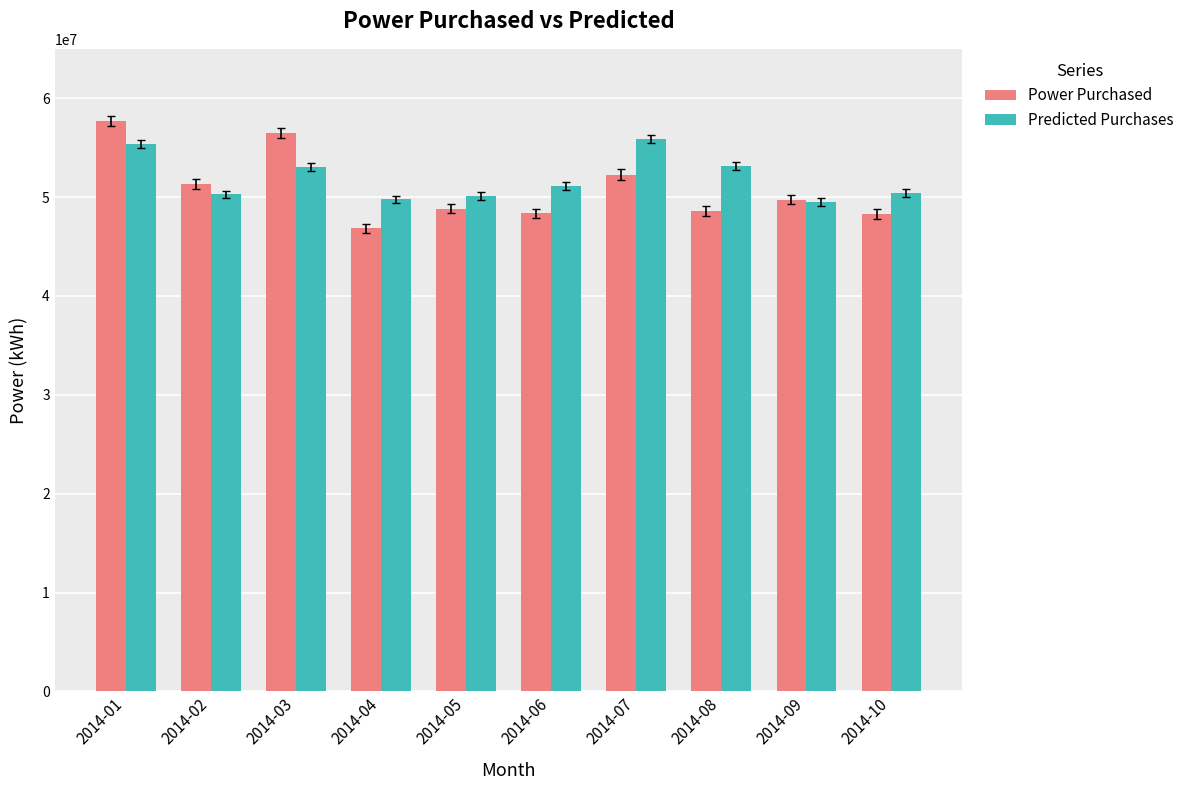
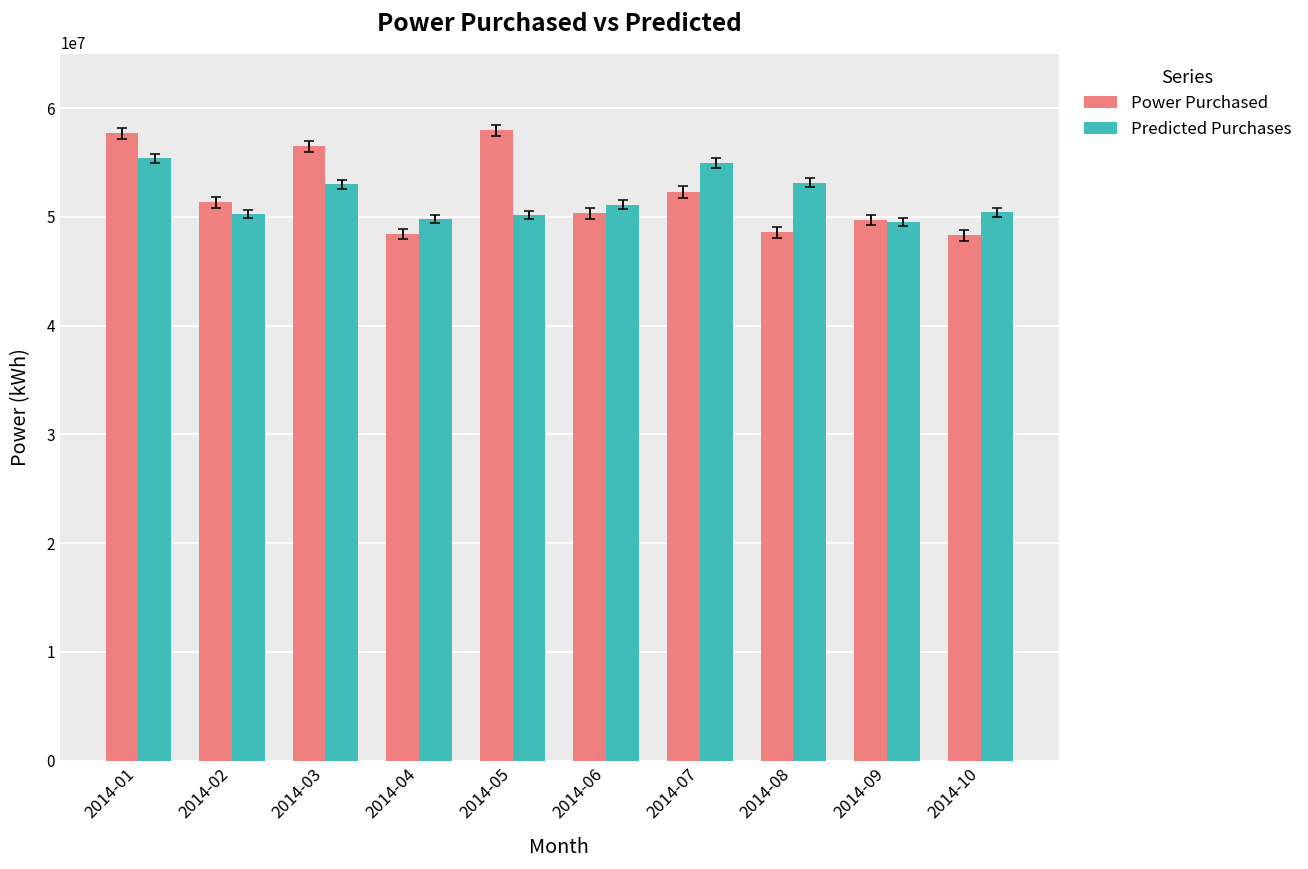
Power Purchased, 2014-04: 47000000 -> 48000000
Power Purchased, 2014-05: 49000000 -> 58000000
Power Purchased, 2014-06: 48000000 -> 50000000
Predicted Purchases, 2014-07: 56000000 -> 55000000
